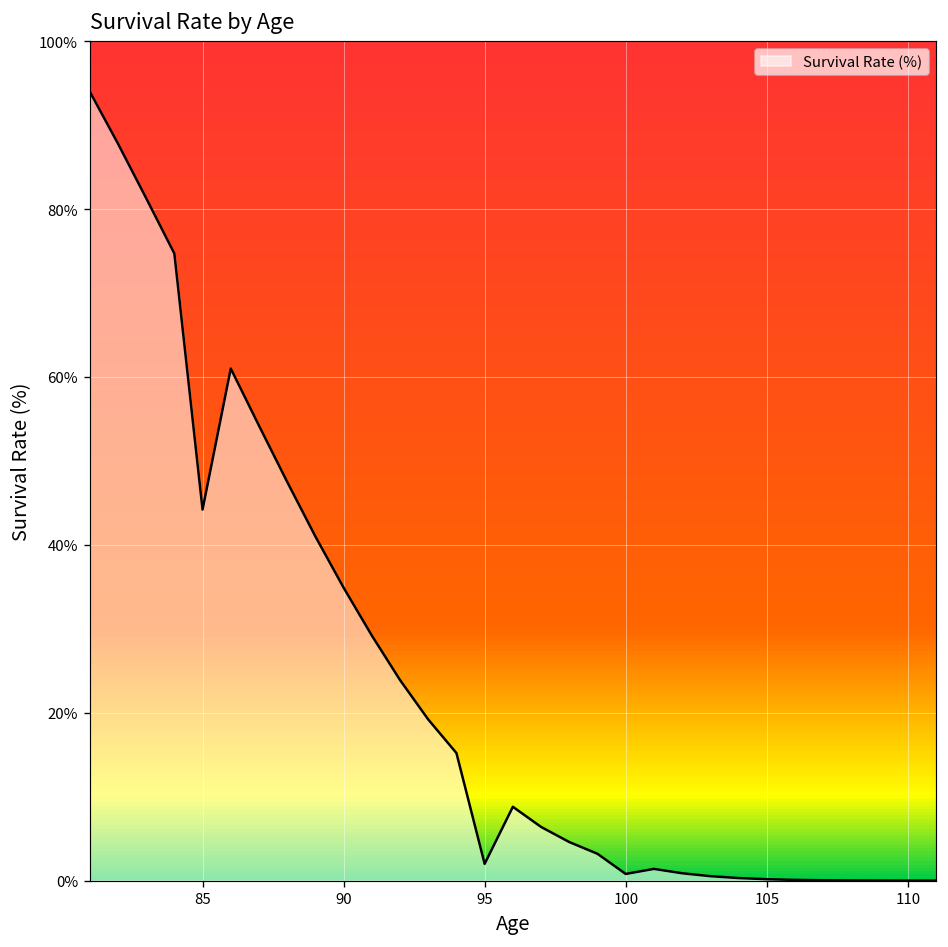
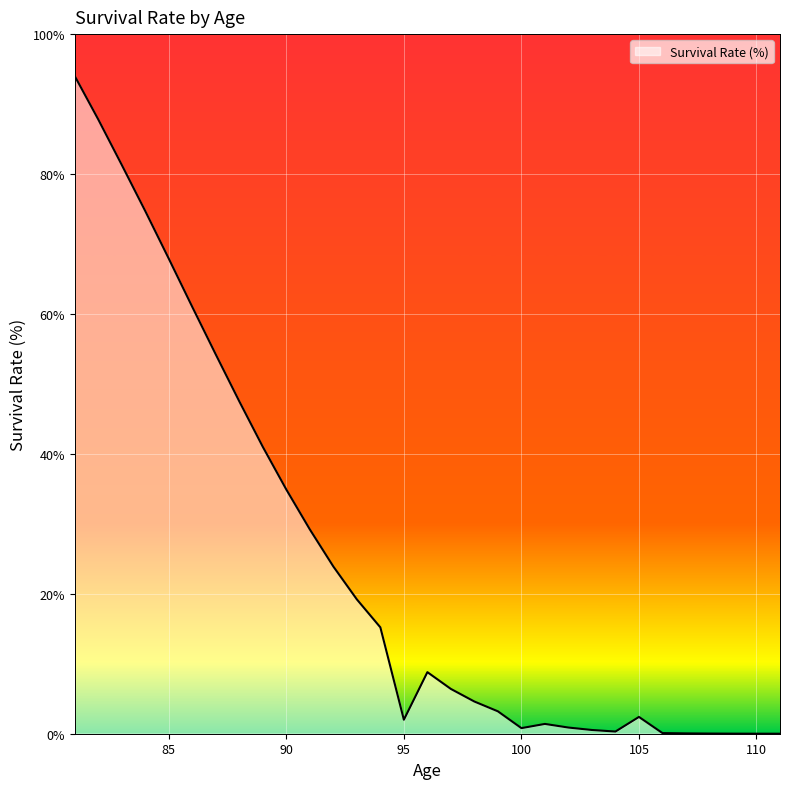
85: 44% -> 68%
105: 0% -> 2%
